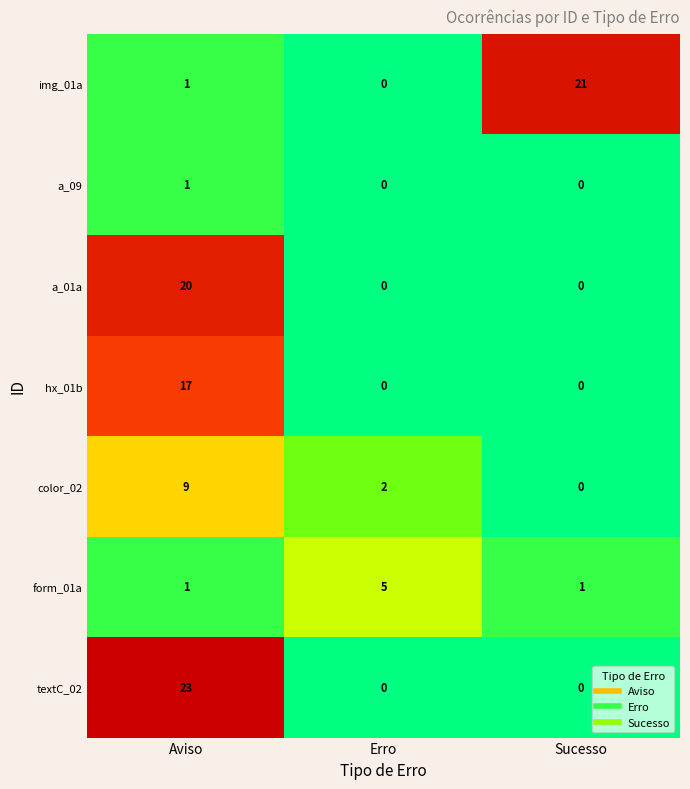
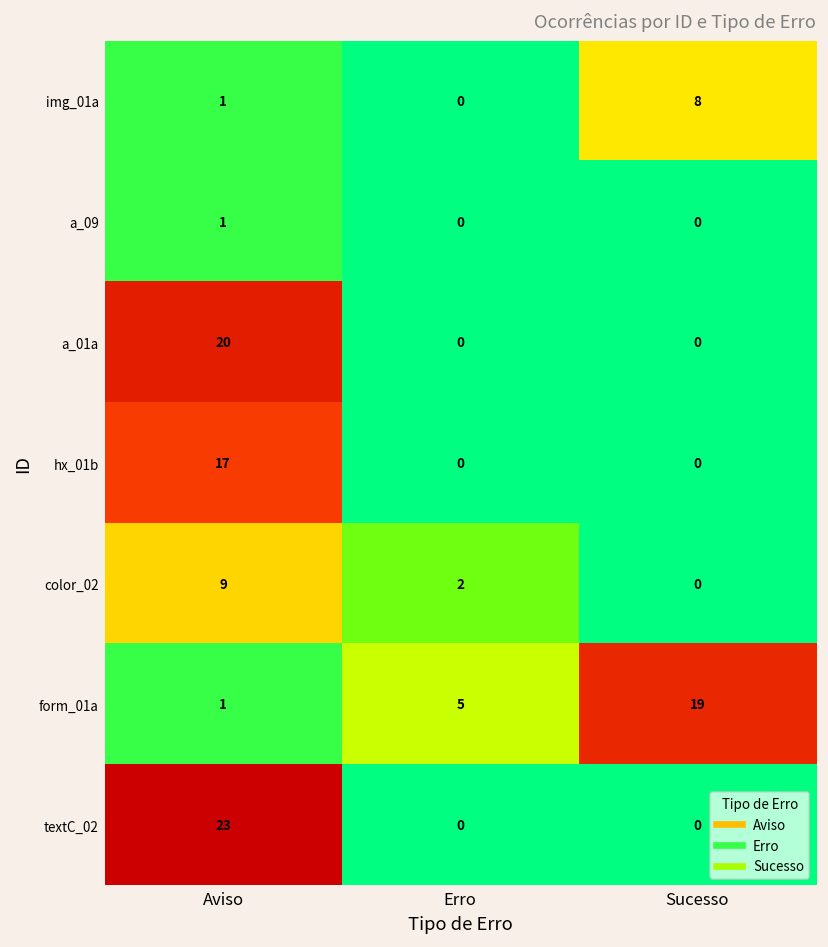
img_01a, Sucesso: 21 -> 8
form_01a, Sucesso: 1 -> 19
